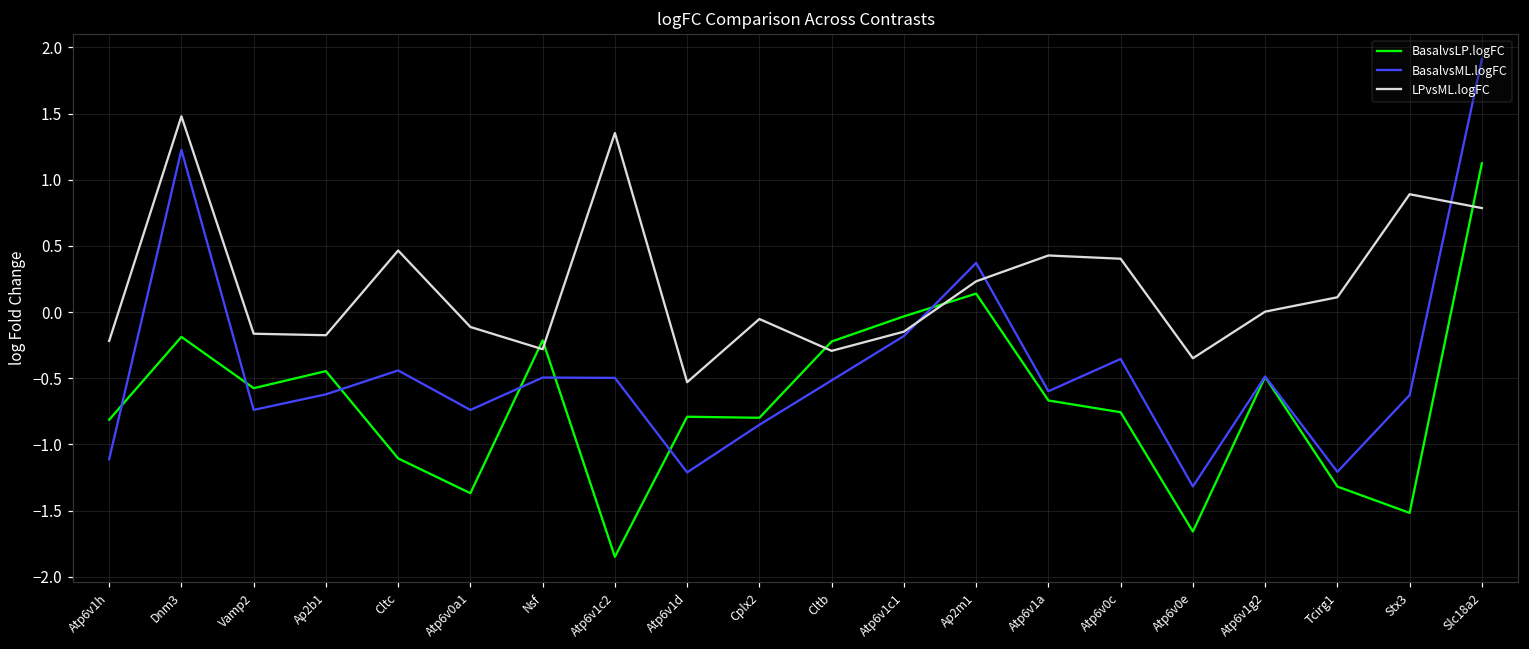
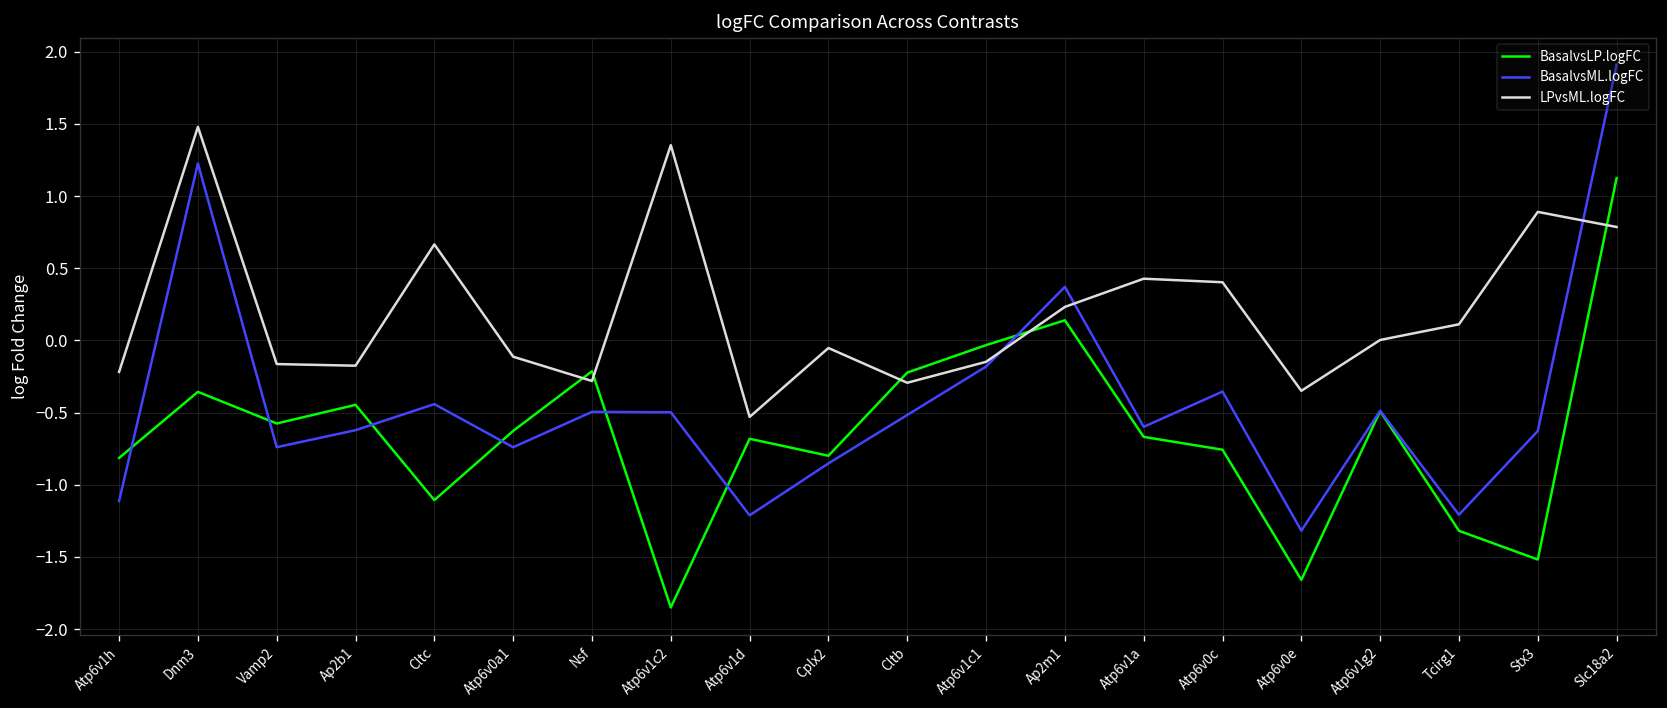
BasalvsLP.logFC, Dnm3: -0.19 -> -0.36
LPvsML.logFC, Cltc: 0.46 -> 0.66
BasalvsLP.logFC, Atp6v0a1: -1.37 -> -0.63
BasalvsLP.logFC, Atp6v1d: -0.79 -> -0.68
